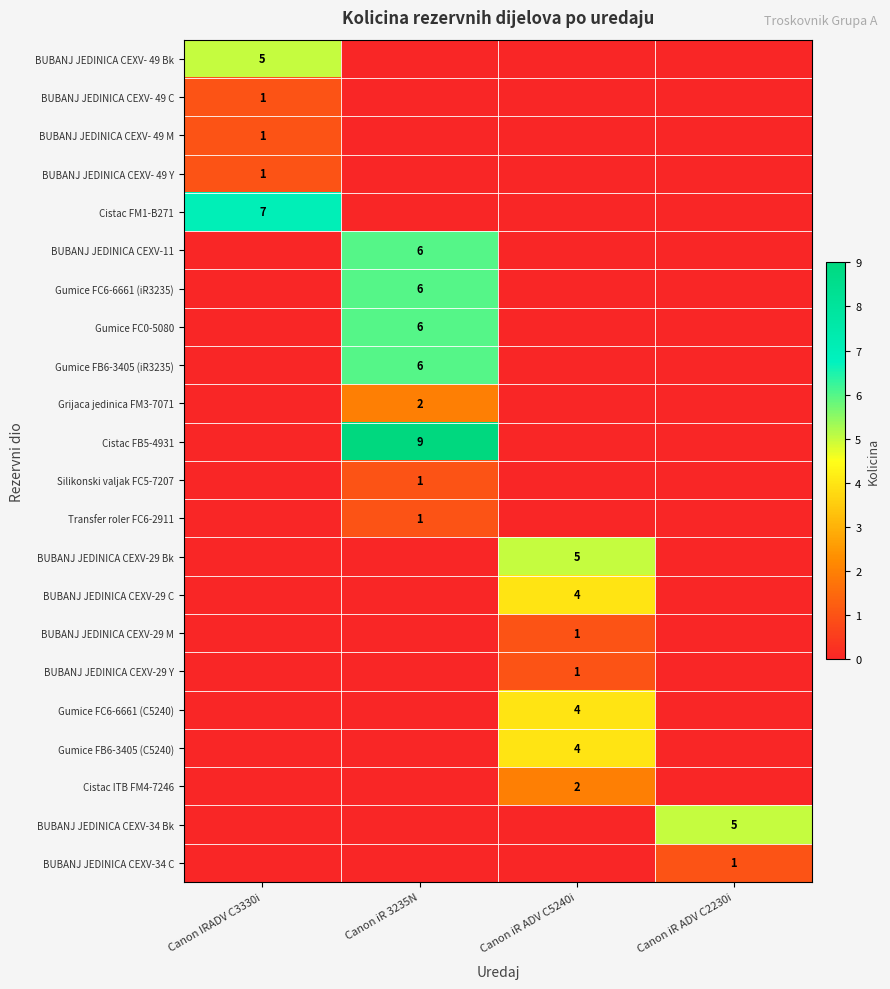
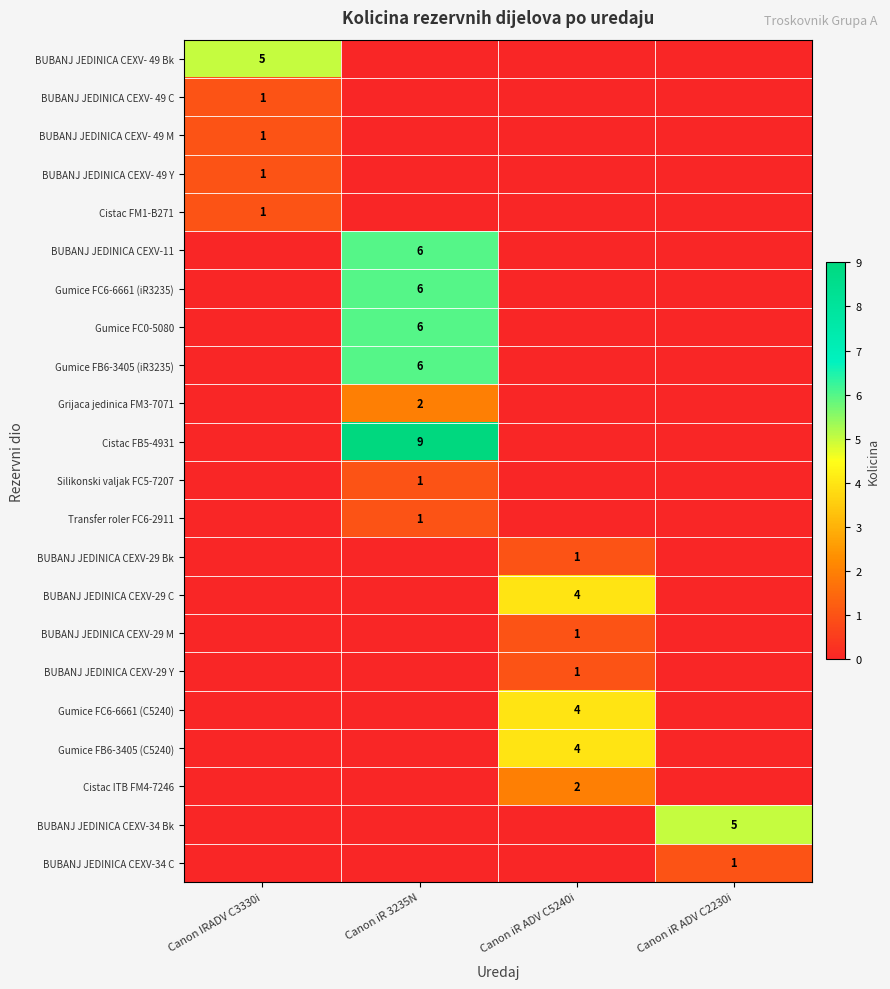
Cistac FM1-B271, Canon IRADV C3330i: 7 -> 1
BUBANJ JEDINICA CEXV-29 Bk, Canon iR ADV C5240i: 5 -> 1
